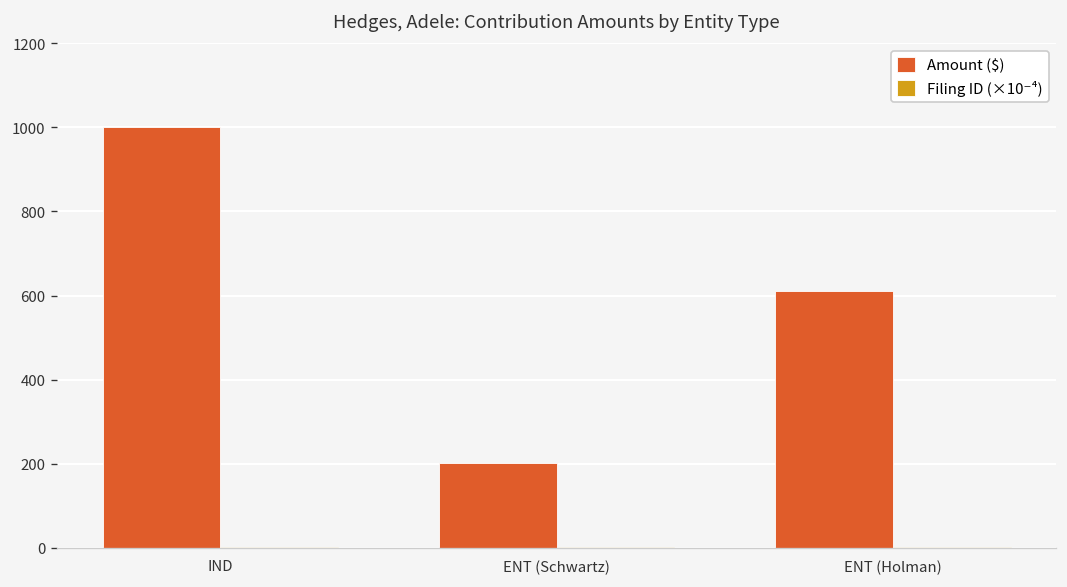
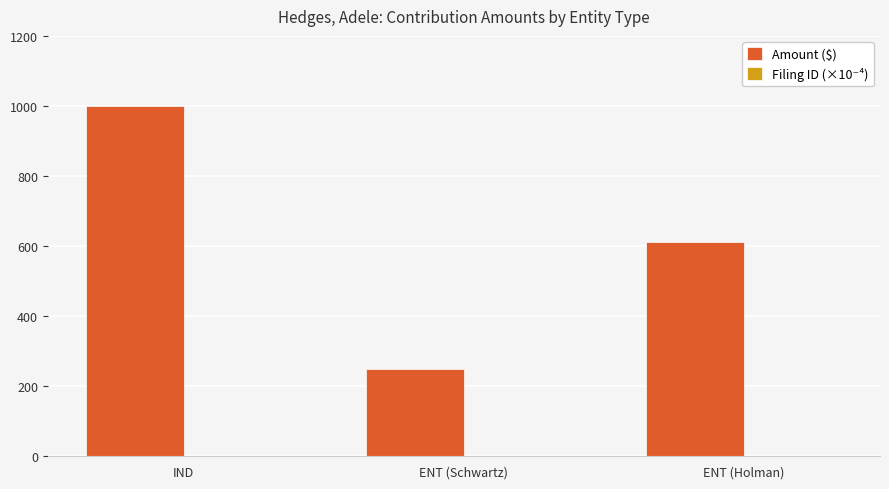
Amount ($), ENT (Schwartz): 200 -> 250
